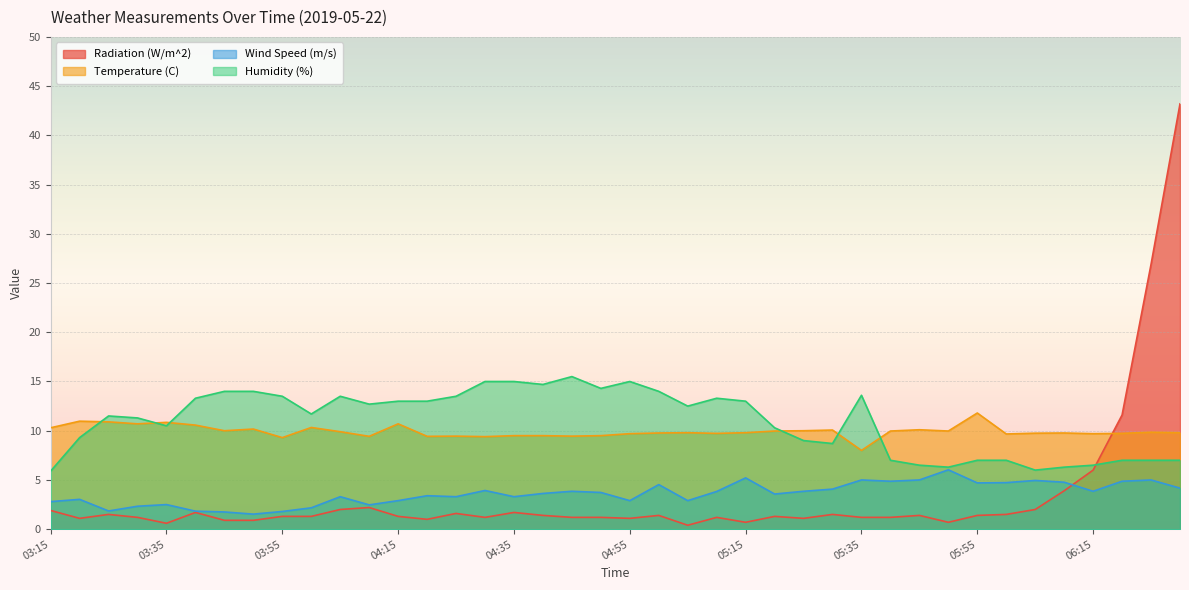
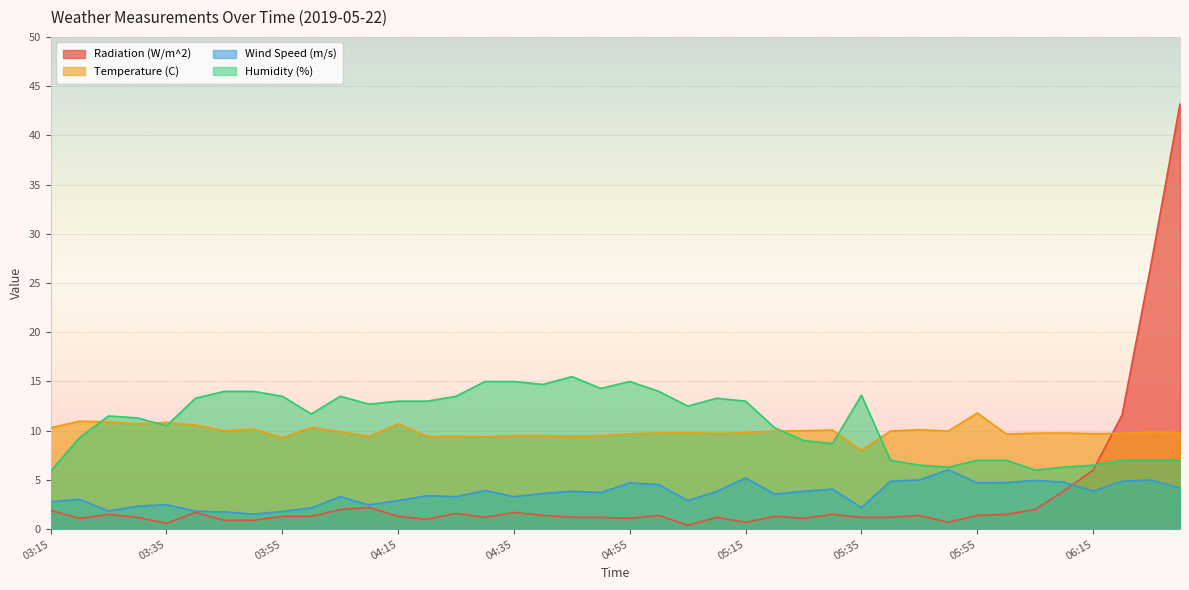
Wind Speed (m/s), 04:55: 3 -> 5
Wind Speed (m/s), 05:35: 5 -> 2
